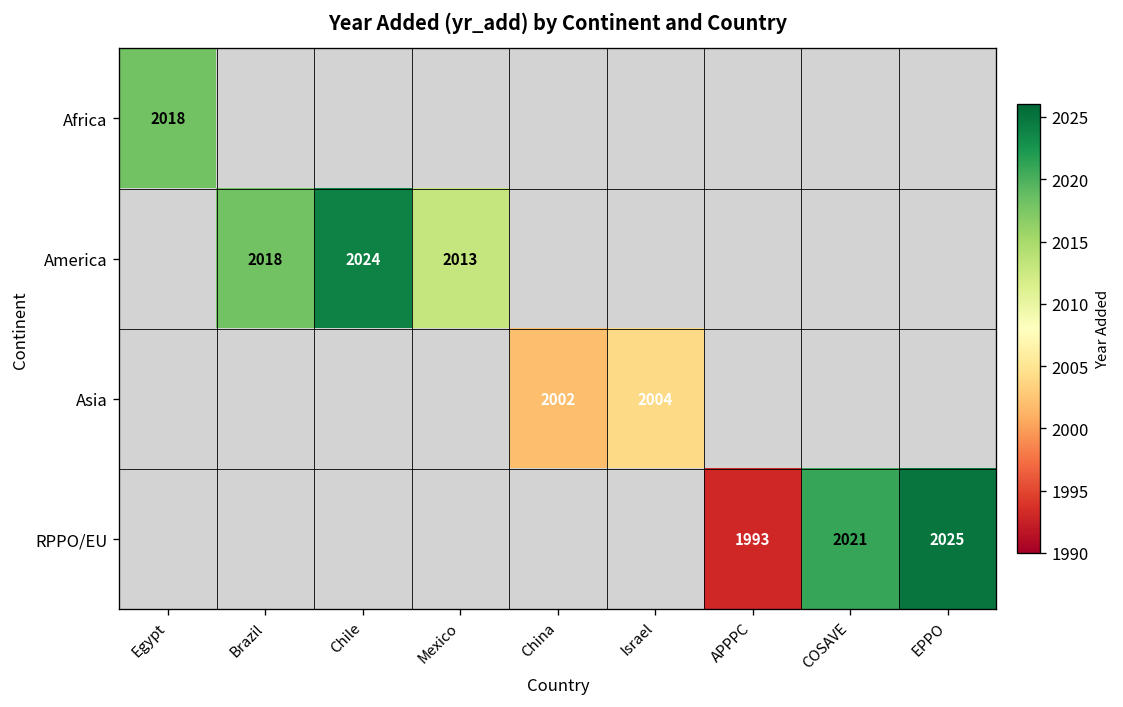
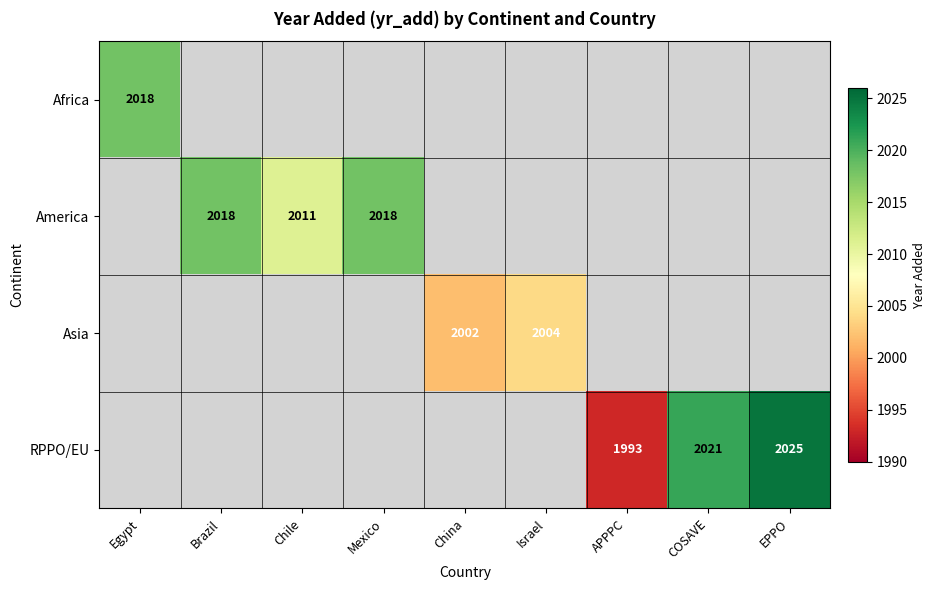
America, Chile: 2024 -> 2011
America, Mexico: 2013 -> 2018
